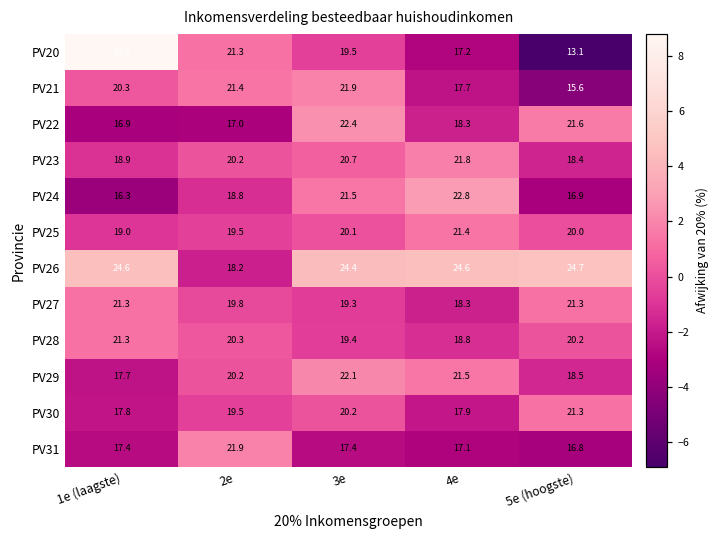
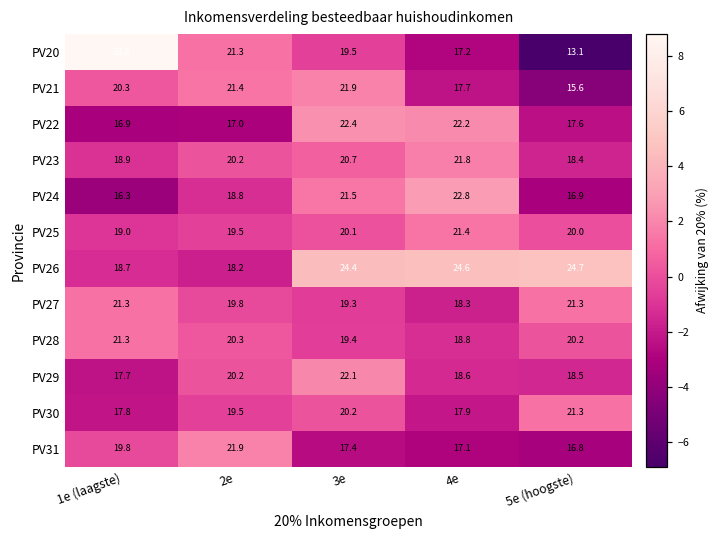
PV22, 4e: 18.3 -> 22.2
PV22, 5e (hoogste): 21.6 -> 17.6
PV26, 1e (laagste): 24.6 -> 18.7
PV29, 4e: 21.5 -> 18.6
PV31, 1e (laagste): 17.4 -> 19.8
